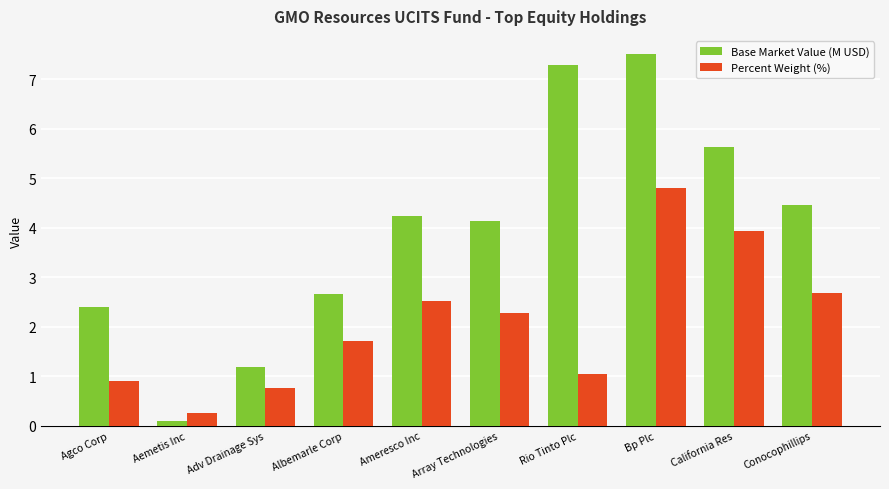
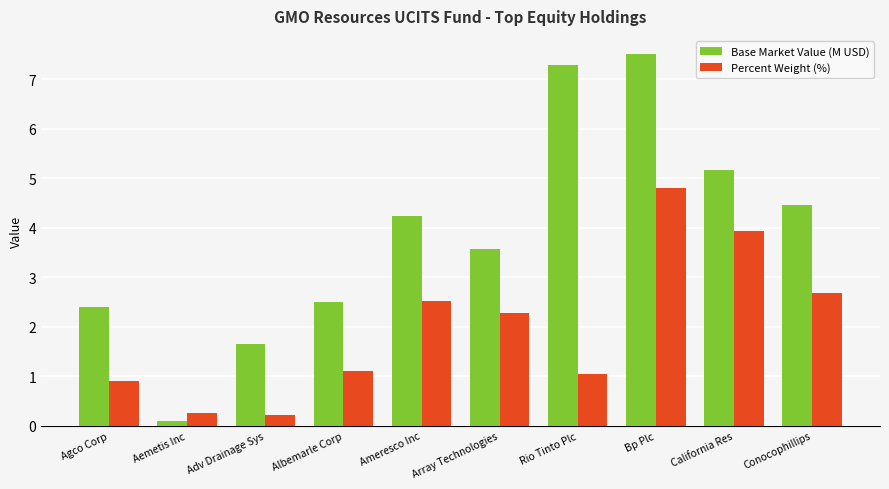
Base Market Value (M USD), Adv Drainage Sys: 1.2 -> 1.6
Percent Weight (%), Adv Drainage Sys: 0.8 -> 0.2
Base Market Value (M USD), Albemarle Corp: 2.7 -> 2.5
Percent Weight (%), Albemarle Corp: 1.7 -> 1.1
Base Market Value (M USD), Array Technologies: 4.1 -> 3.6
Base Market Value (M USD), California Res: 5.6 -> 5.2
